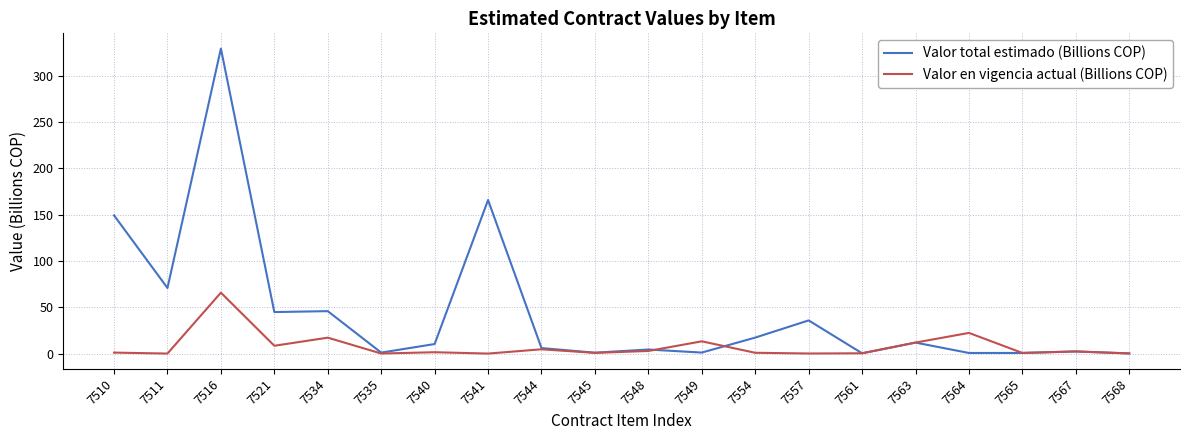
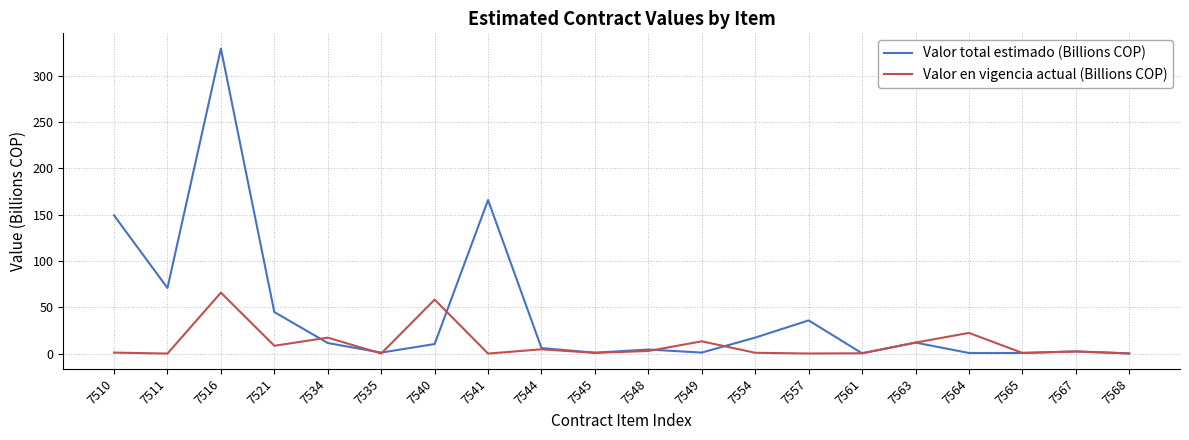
Valor total estimado (Billions COP), 7534: 50 -> 10
Valor en vigencia actual (Billions COP), 7540: 0 -> 60
